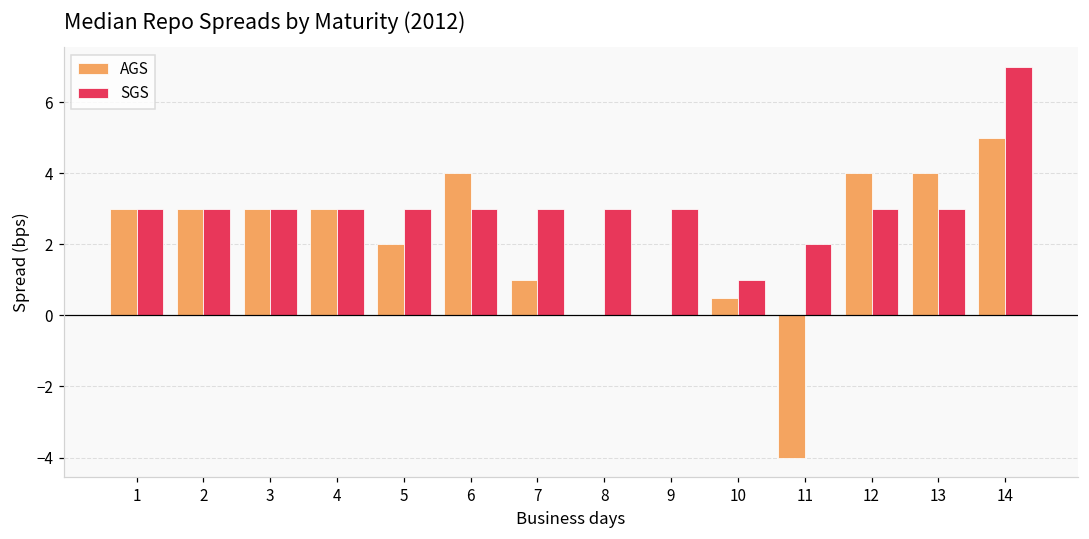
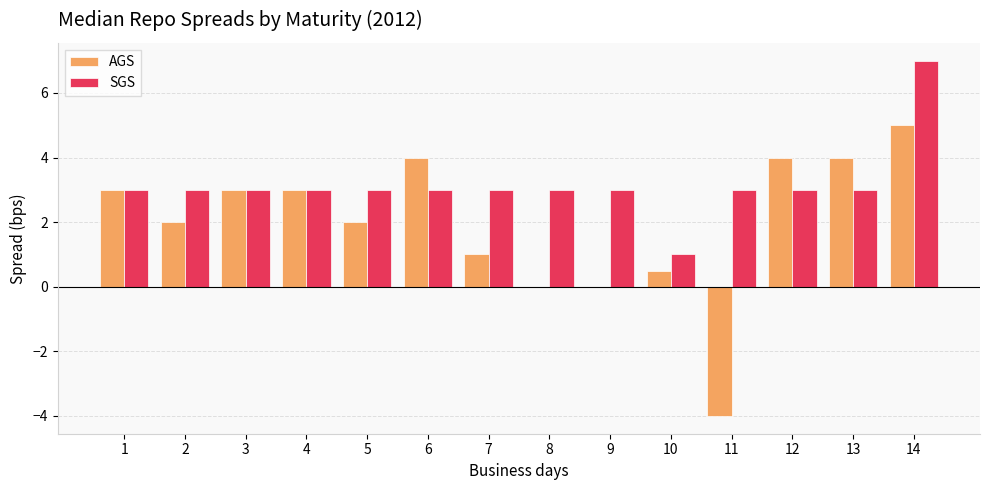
AGS, 2: 3 -> 2
SGS, 11: 2 -> 3
